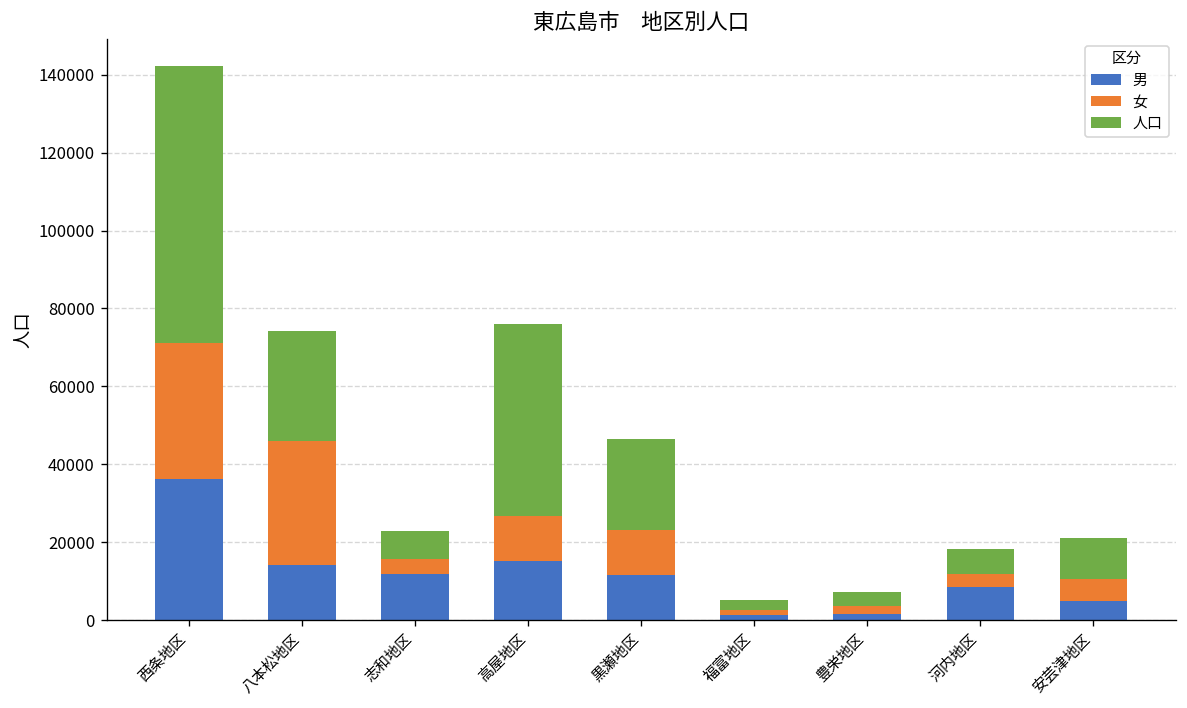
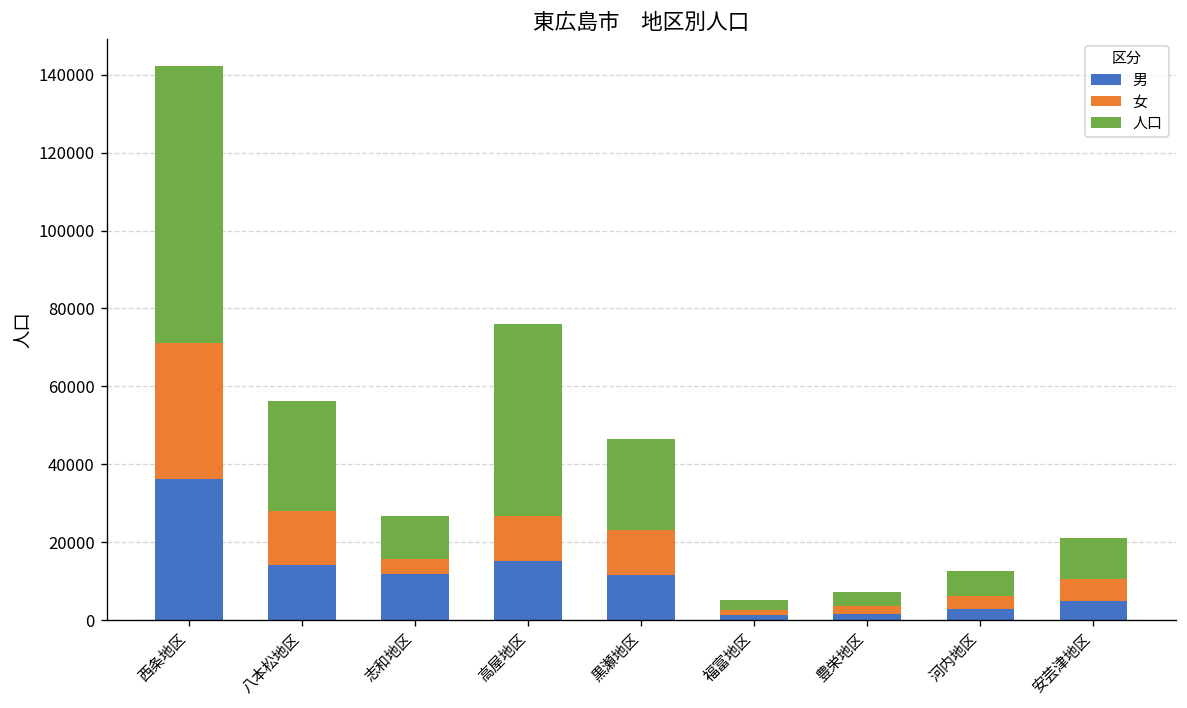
女, 八本松地区: 32000 -> 14000
人口, 志和地区: 7000 -> 11000
男, 河内地区: 9000 -> 3000
